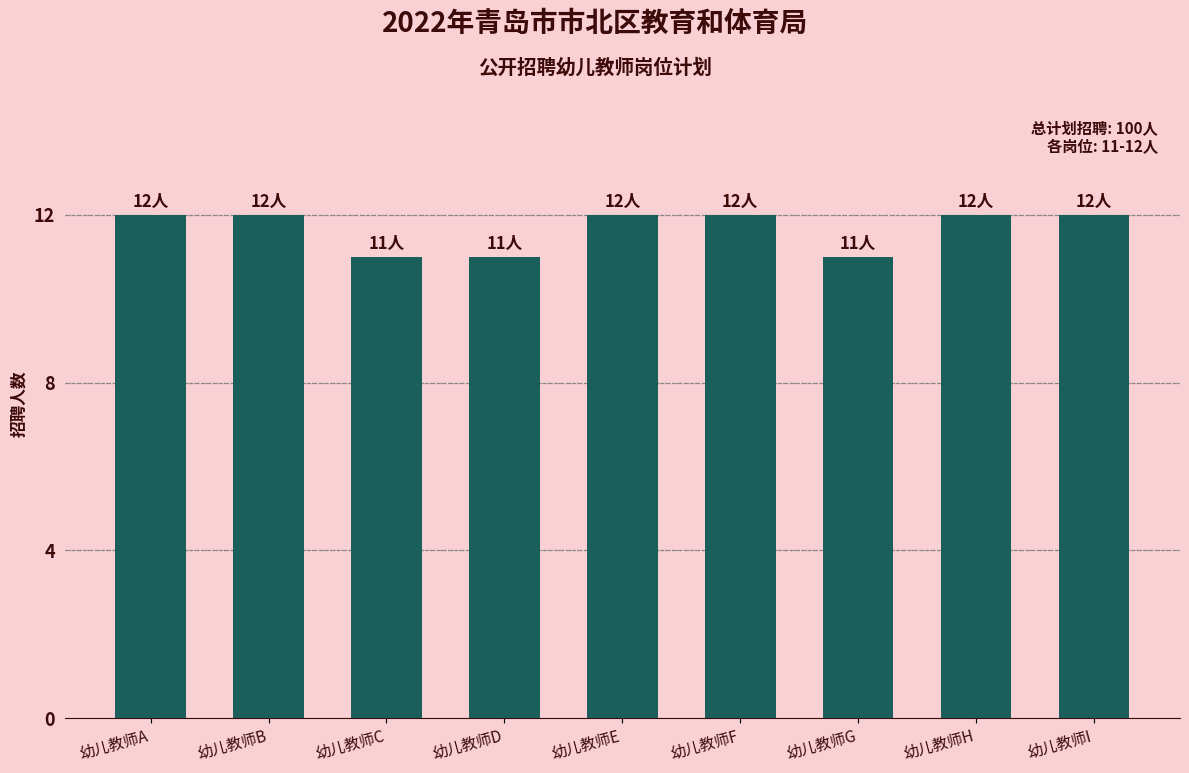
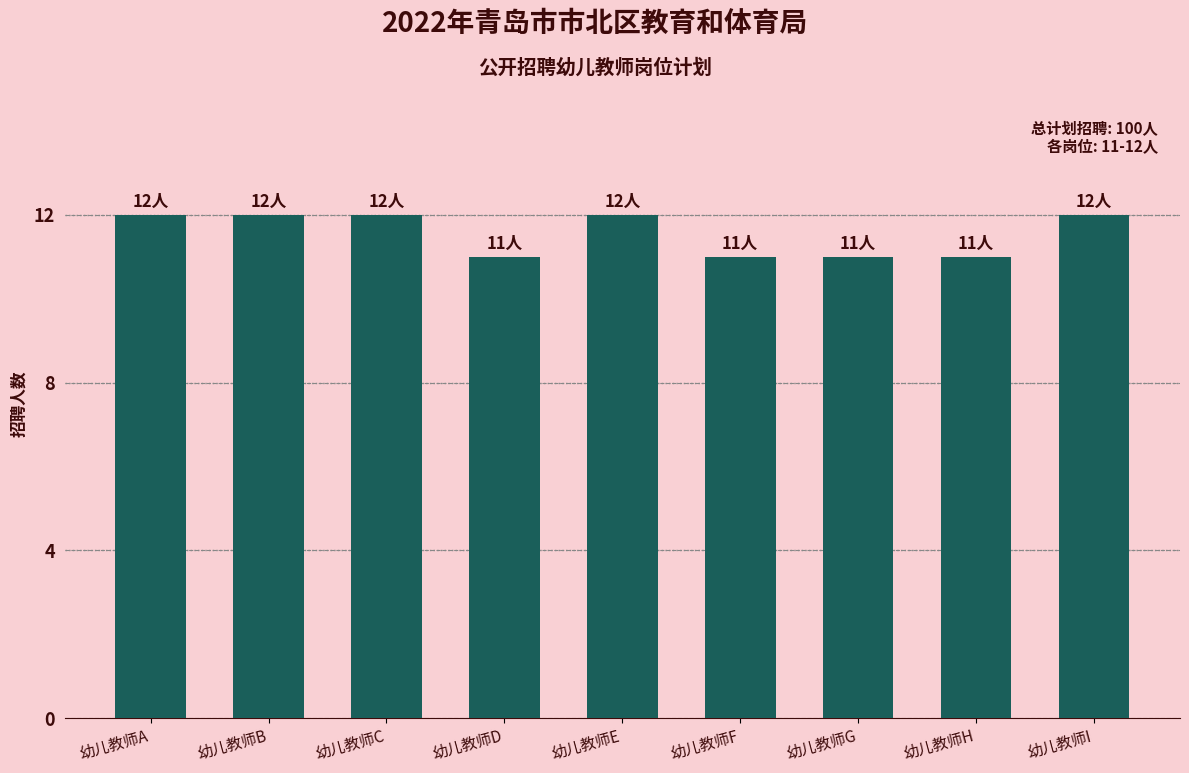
幼儿教师C: 11人 -> 12人
幼儿教师F: 12人 -> 11人
幼儿教师H: 12人 -> 11人
